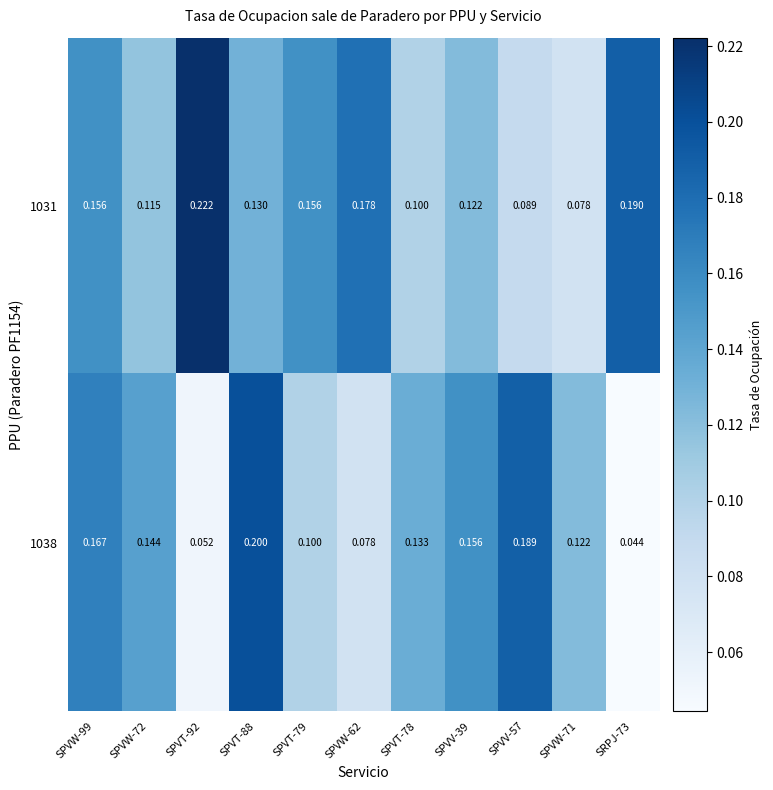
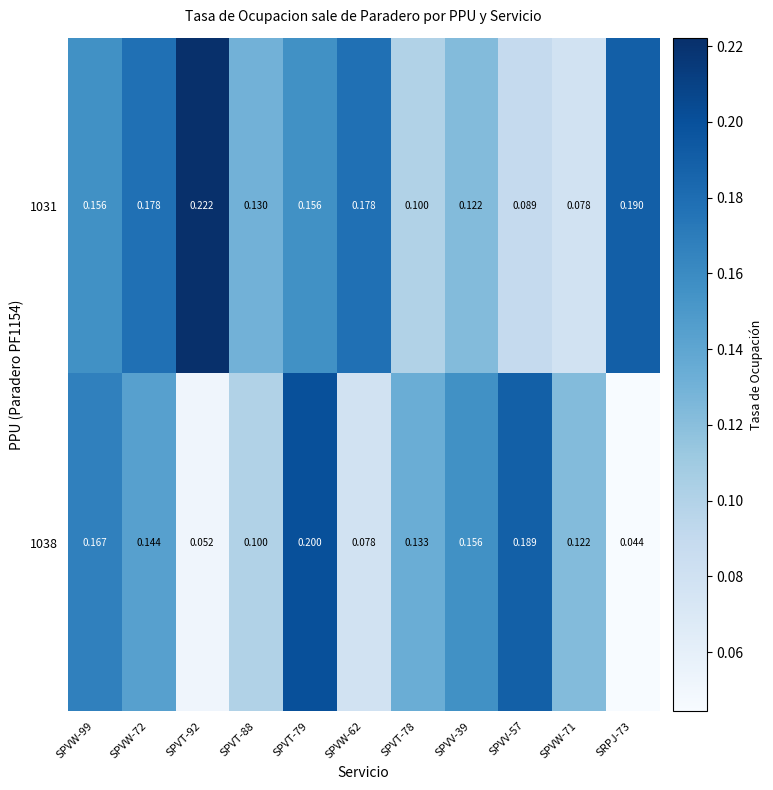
1031, SPVW-72: 0.115 -> 0.178
1038, SPVT-88: 0.200 -> 0.100
1038, SPVT-79: 0.100 -> 0.200
